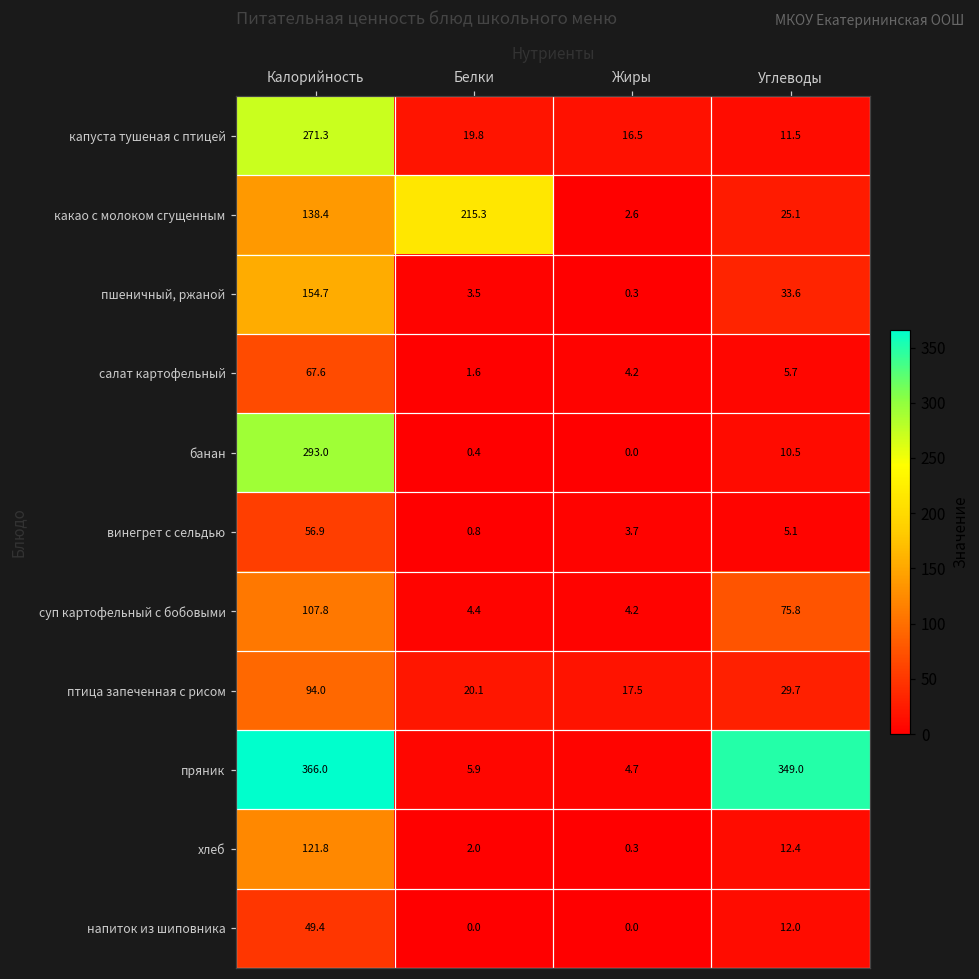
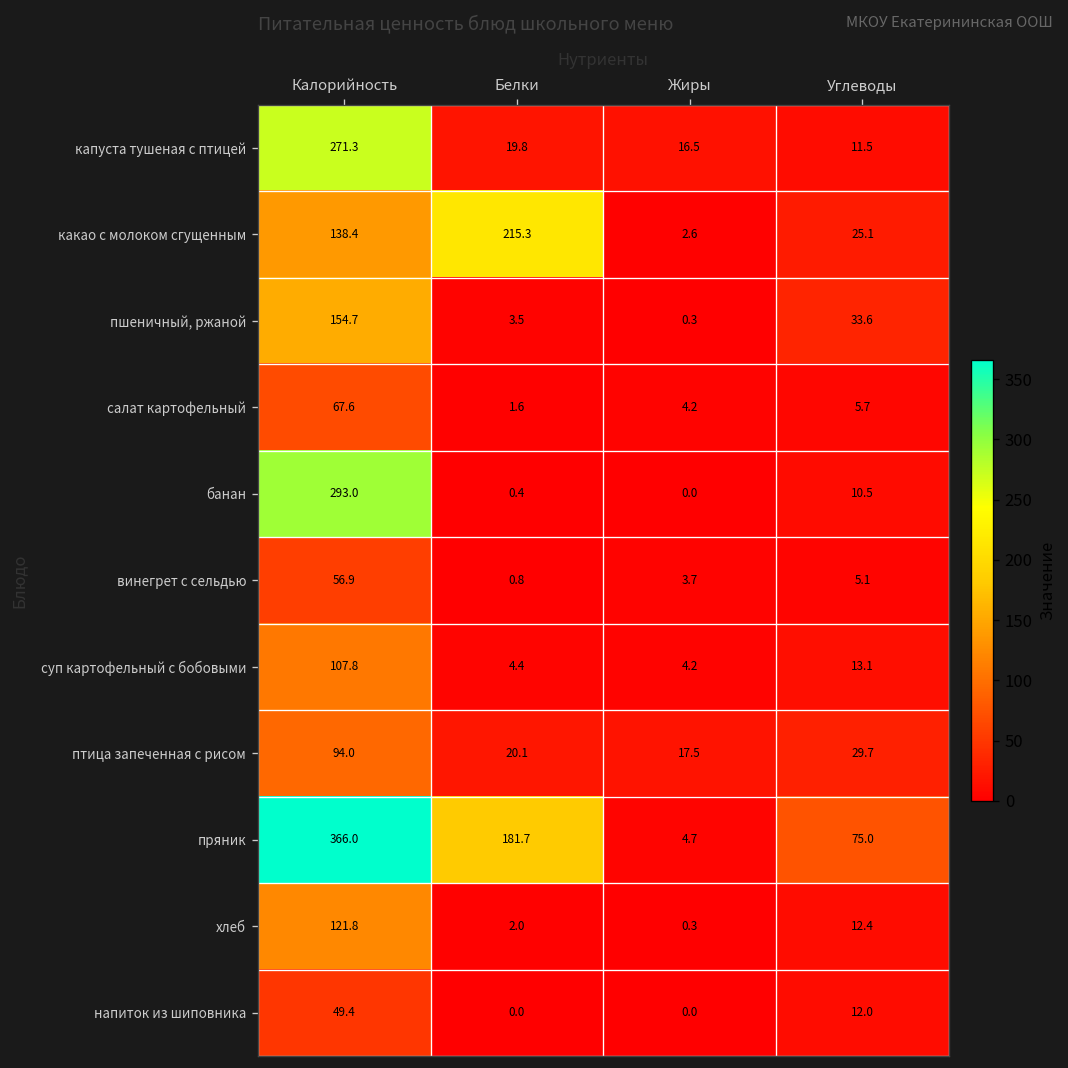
суп картофельный с бобовыми, Углеводы: 75.8 -> 13.1
пряник, Белки: 5.9 -> 181.7
пряник, Углеводы: 349.0 -> 75.0
